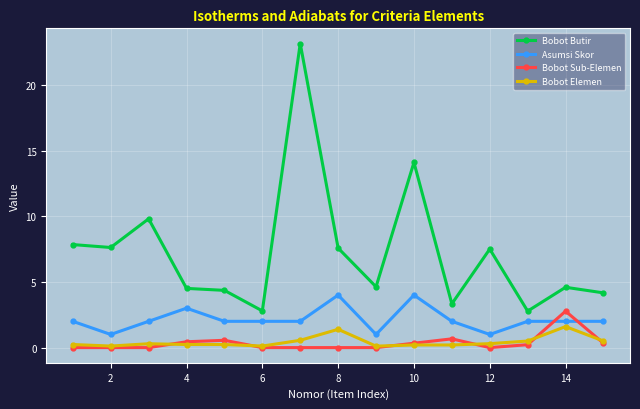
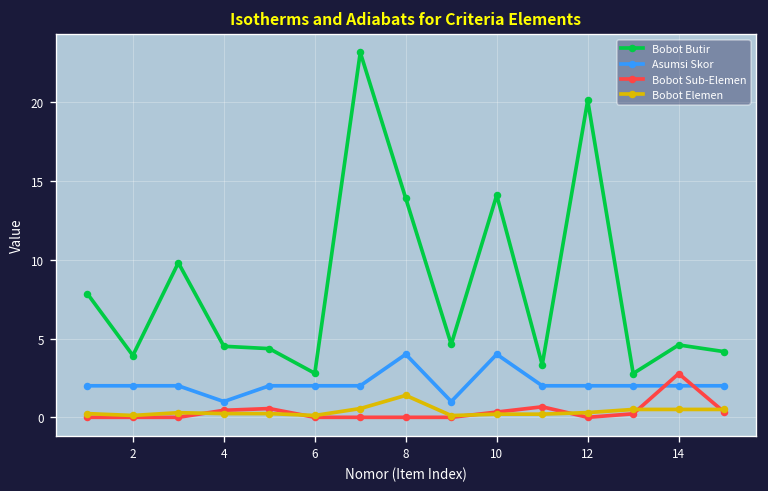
Bobot Butir, 2: 7.6 -> 3.9
Asumsi Skor, 2: 1 -> 2
Asumsi Skor, 4: 3 -> 1
Bobot Butir, 8: 7.6 -> 13.9
Bobot Butir, 12: 7.5 -> 20.1
Asumsi Skor, 12: 1 -> 2
Bobot Elemen, 14: 1.6 -> 0.5
